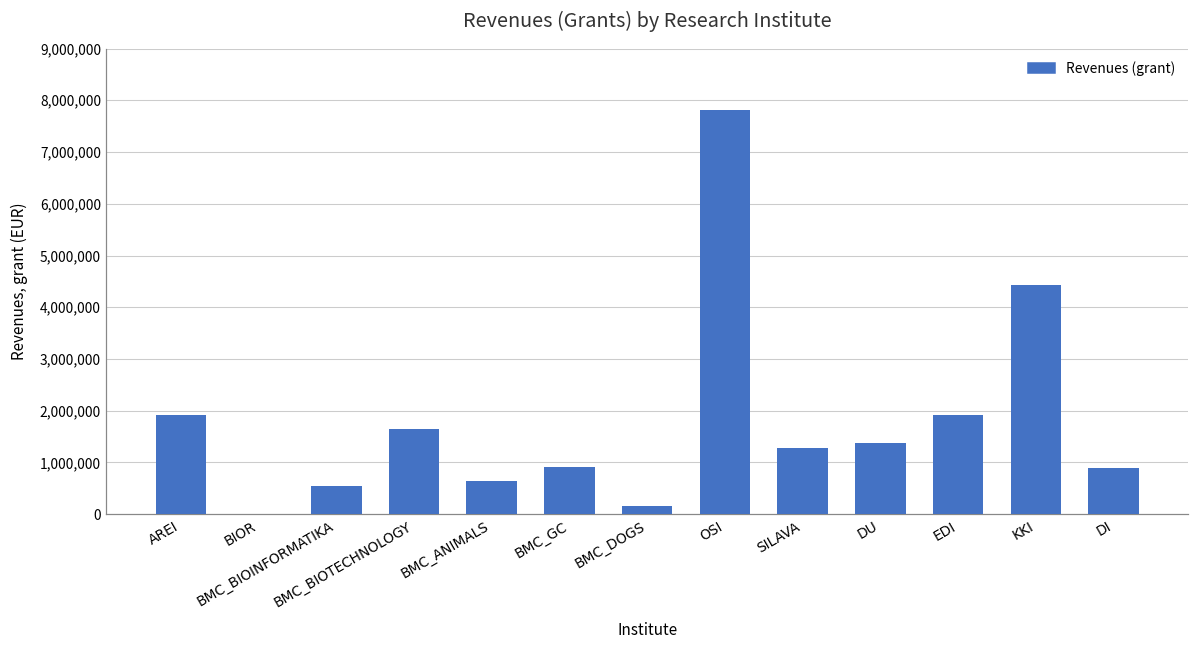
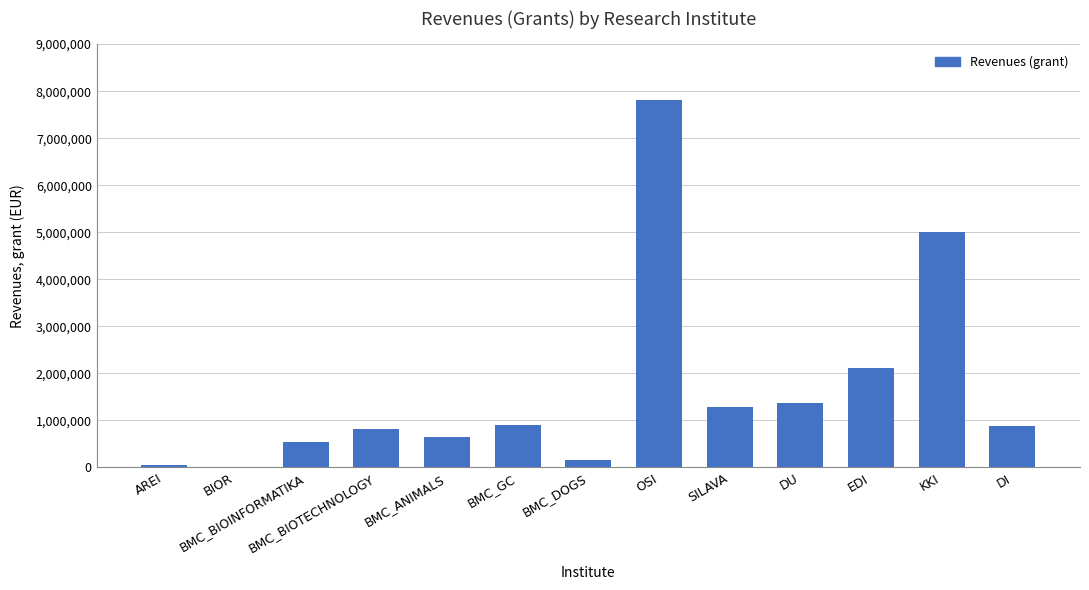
AREI: 1,900,000 -> 100,000
BMC_BIOTECHNOLOGY: 1,700,000 -> 800,000
EDI: 1,900,000 -> 2,100,000
KKI: 4,400,000 -> 5,000,000
